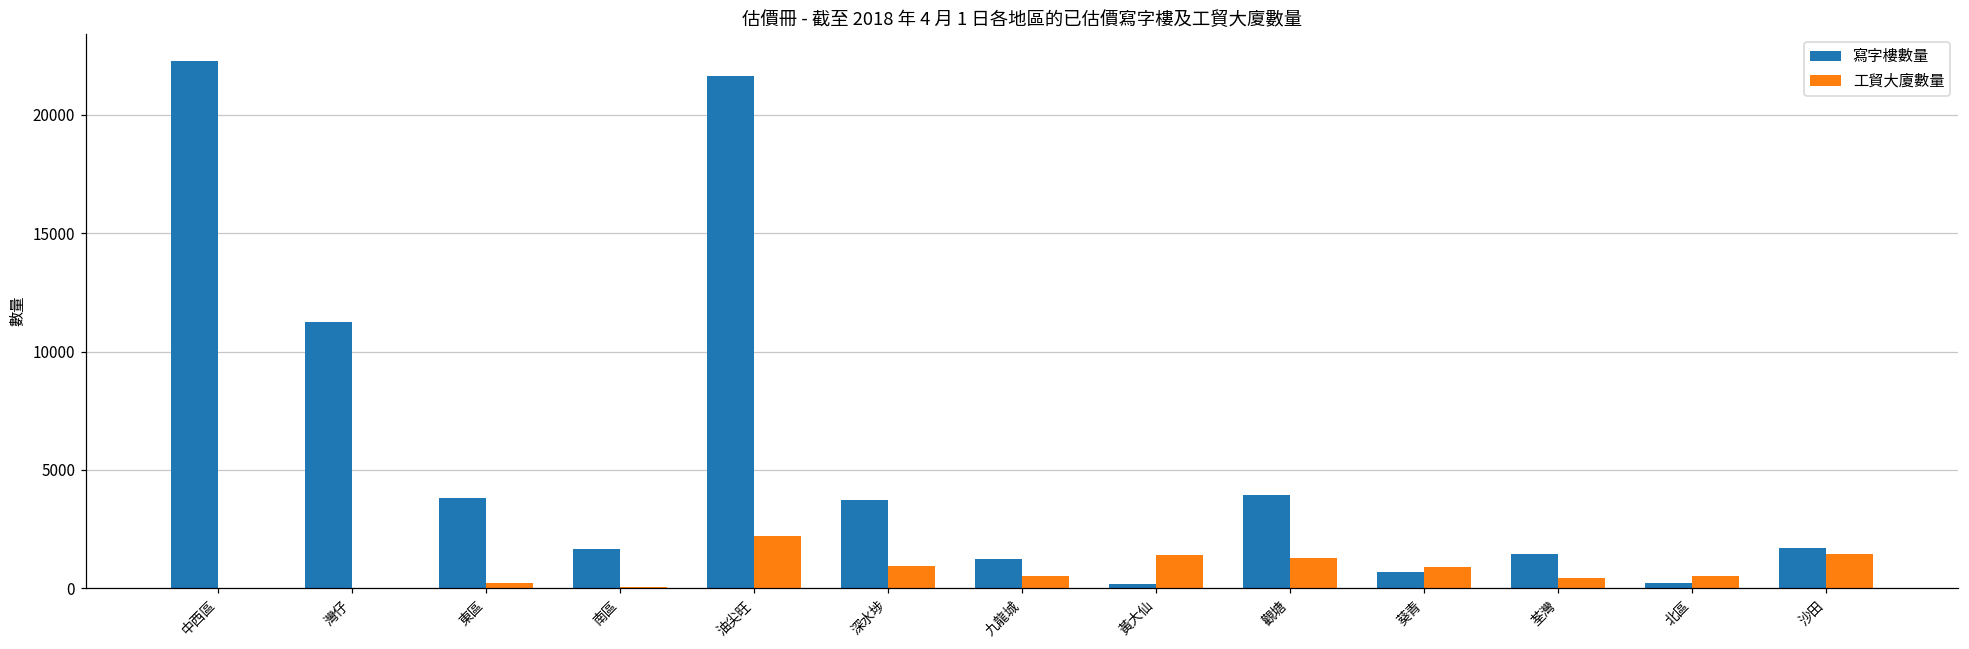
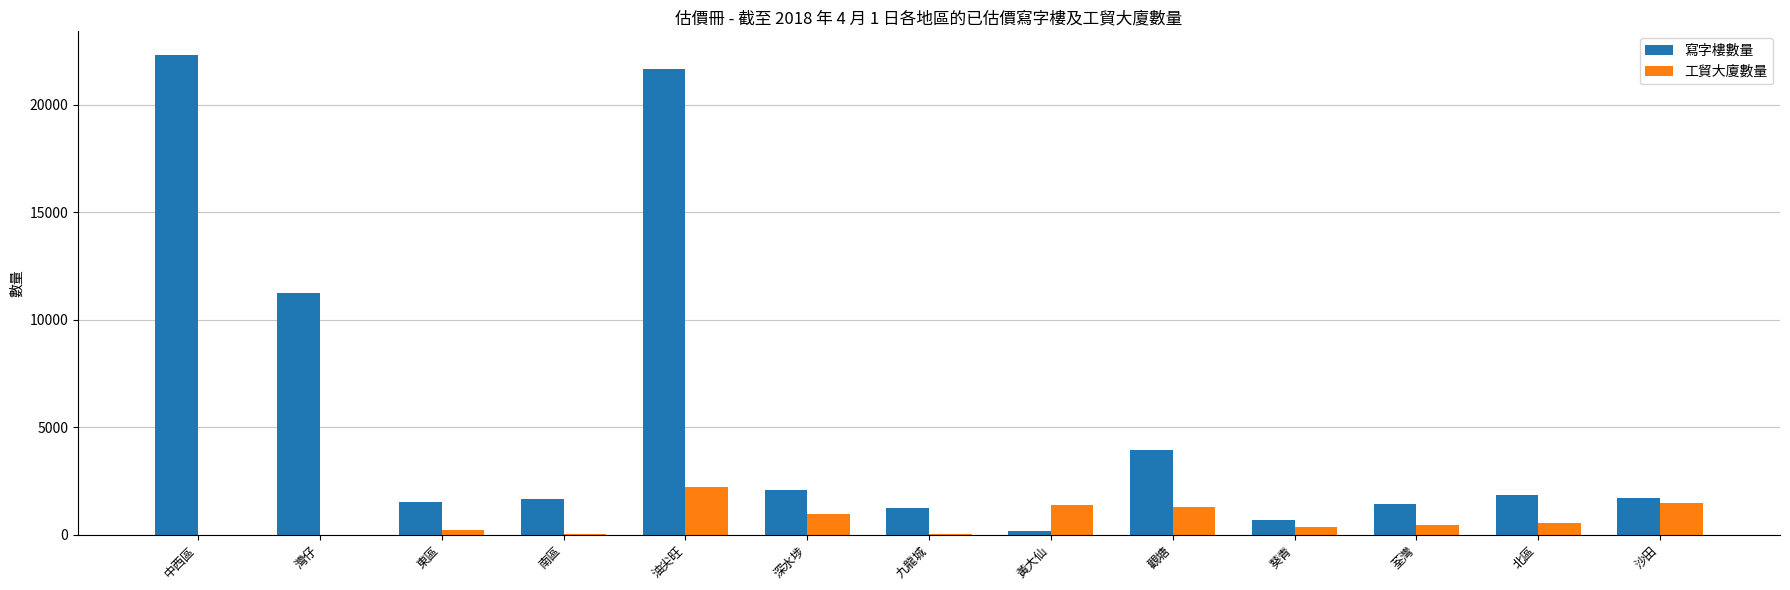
寫字樓數量, 東區: 3800 -> 1500
寫字樓數量, 深水埗: 3700 -> 2100
工貿大廈數量, 九龍城: 500 -> 0
工貿大廈數量, 葵青: 900 -> 400
寫字樓數量, 北區: 200 -> 1800
